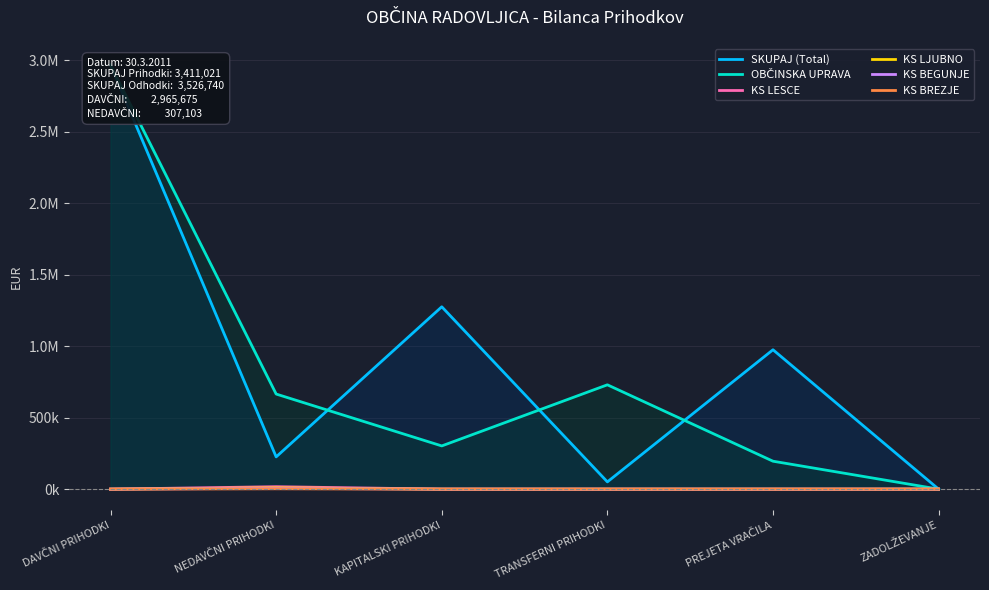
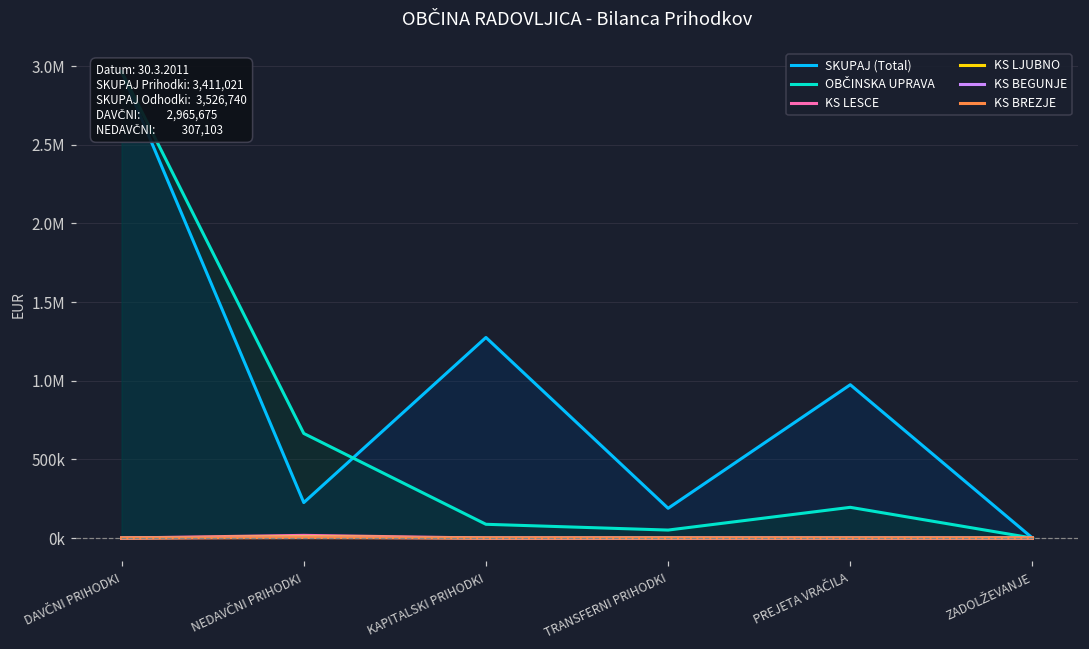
OBČINSKA UPRAVA, KAPITALSKI PRIHODKI: 300000 -> 90000
SKUPAJ (Total), TRANSFERNI PRIHODKI: 50000 -> 190000
OBČINSKA UPRAVA, TRANSFERNI PRIHODKI: 730000 -> 50000
